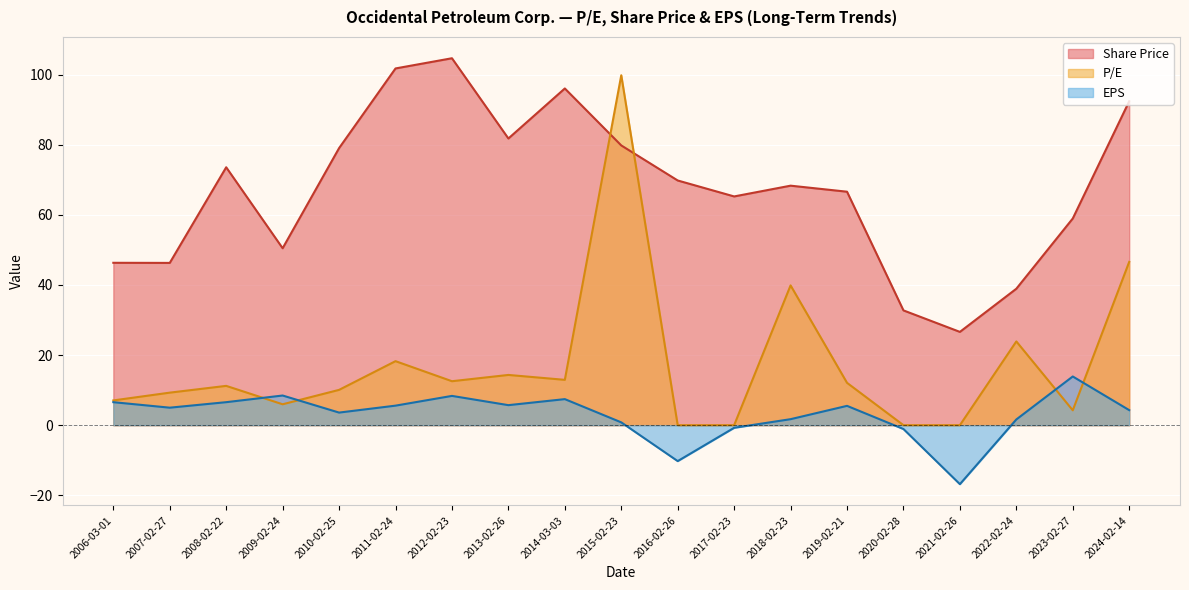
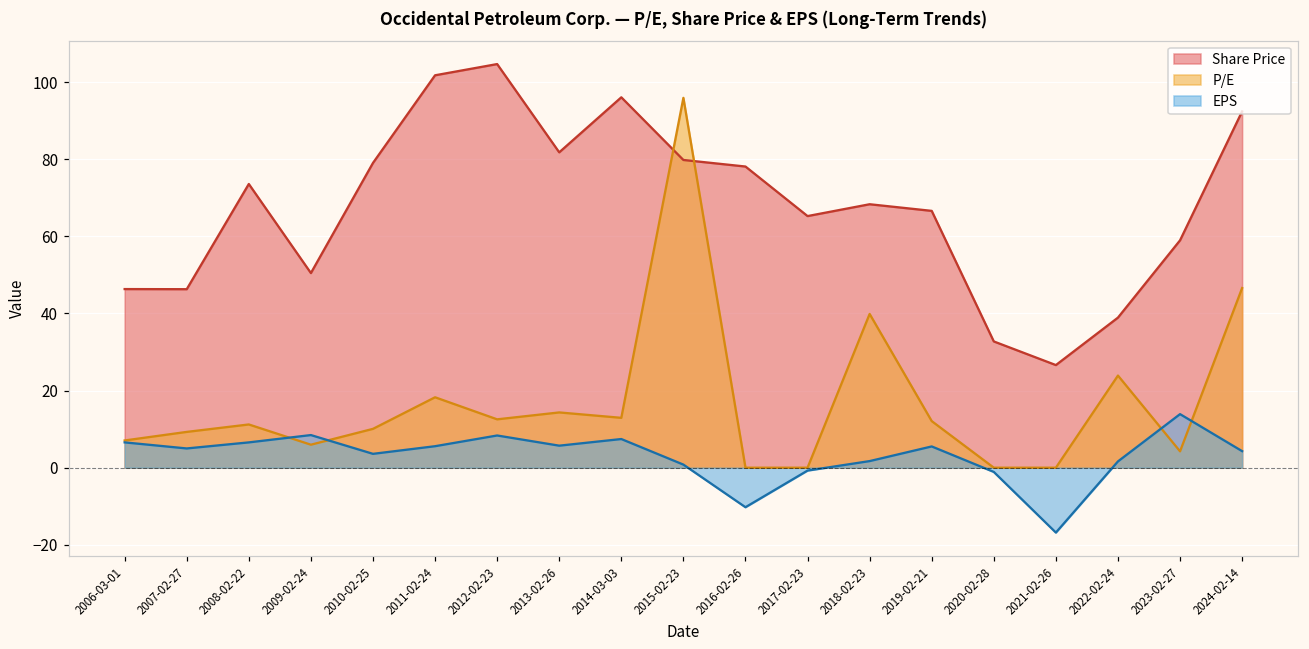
P/E, 2015-02-23: 100 -> 96
Share Price, 2016-02-26: 70 -> 78
